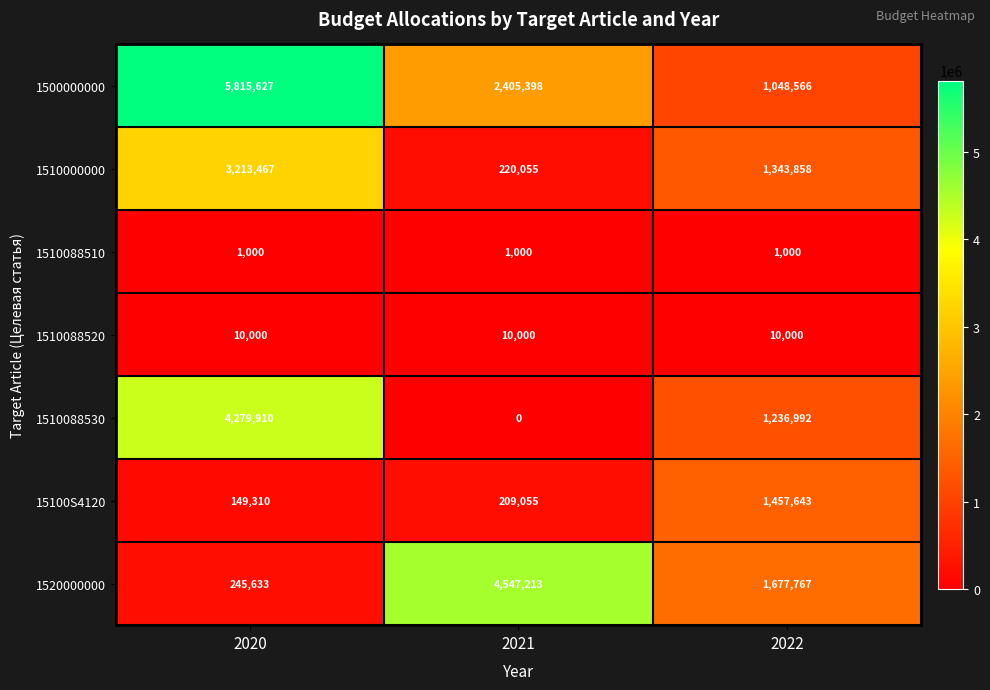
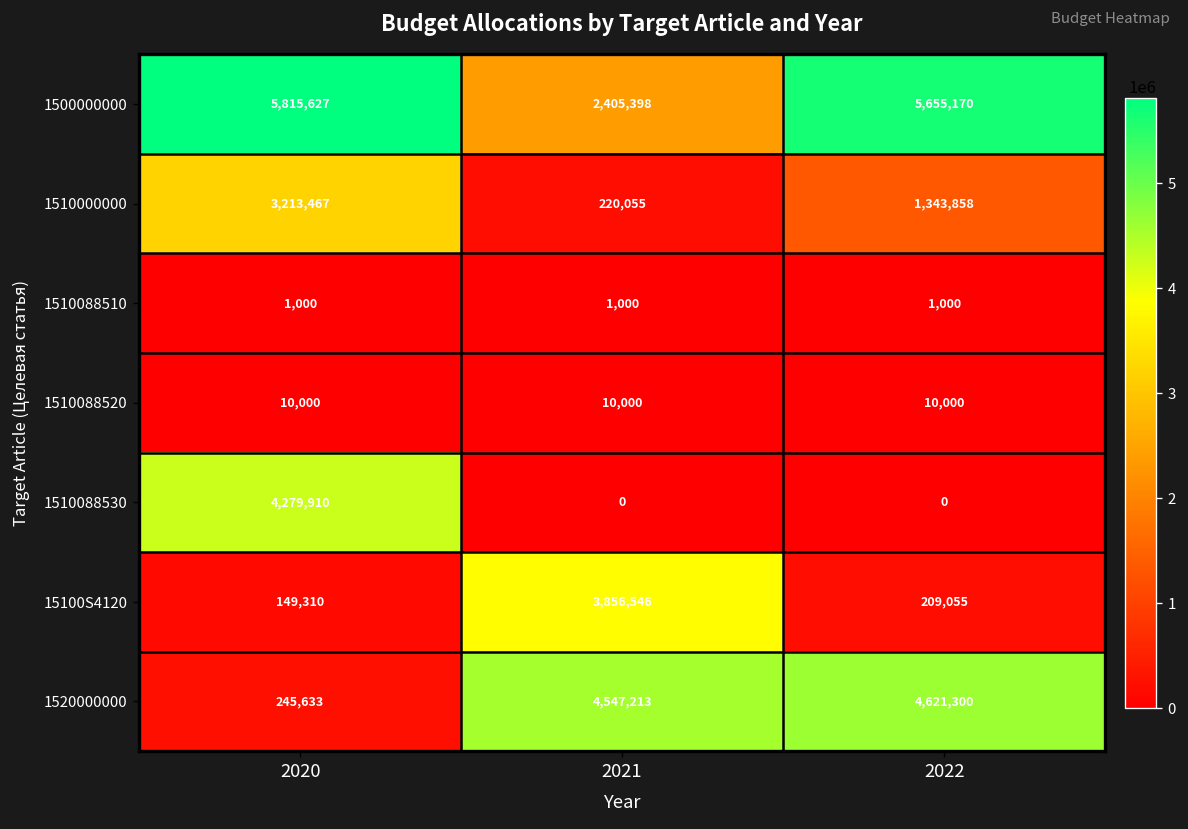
1500000000, 2022: 1,048,566 -> 5,655,170
1510088530, 2022: 1,236,992 -> 0
15100S4120, 2021: 209,055 -> 3,856,546
15100S4120, 2022: 1,457,643 -> 209,055
1520000000, 2022: 1,677,767 -> 4,621,300
